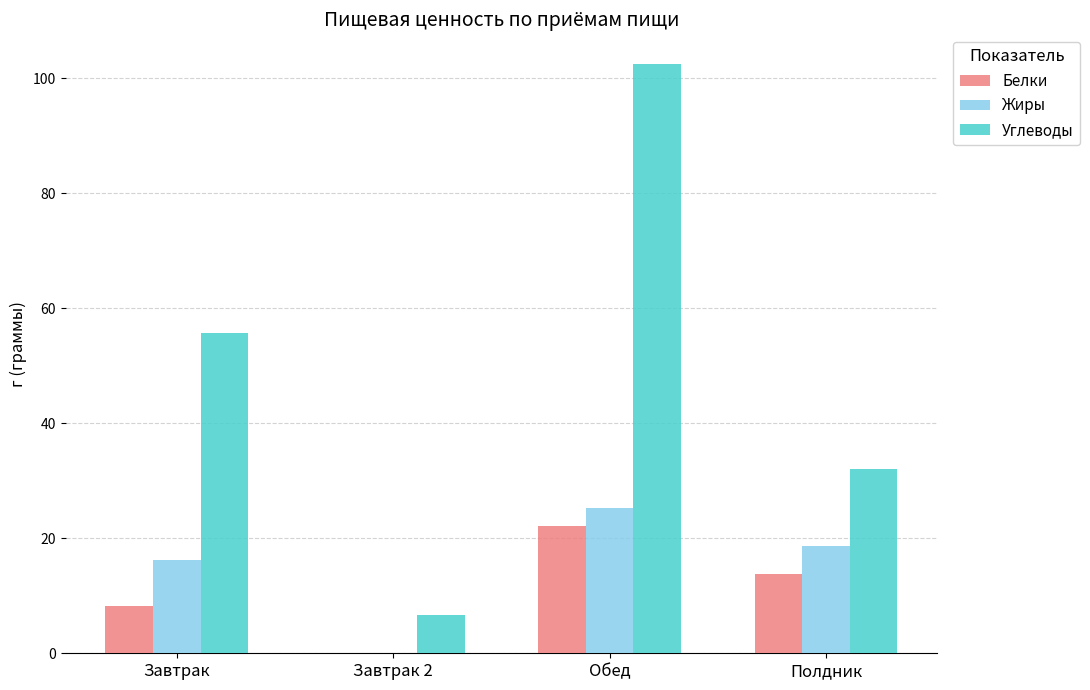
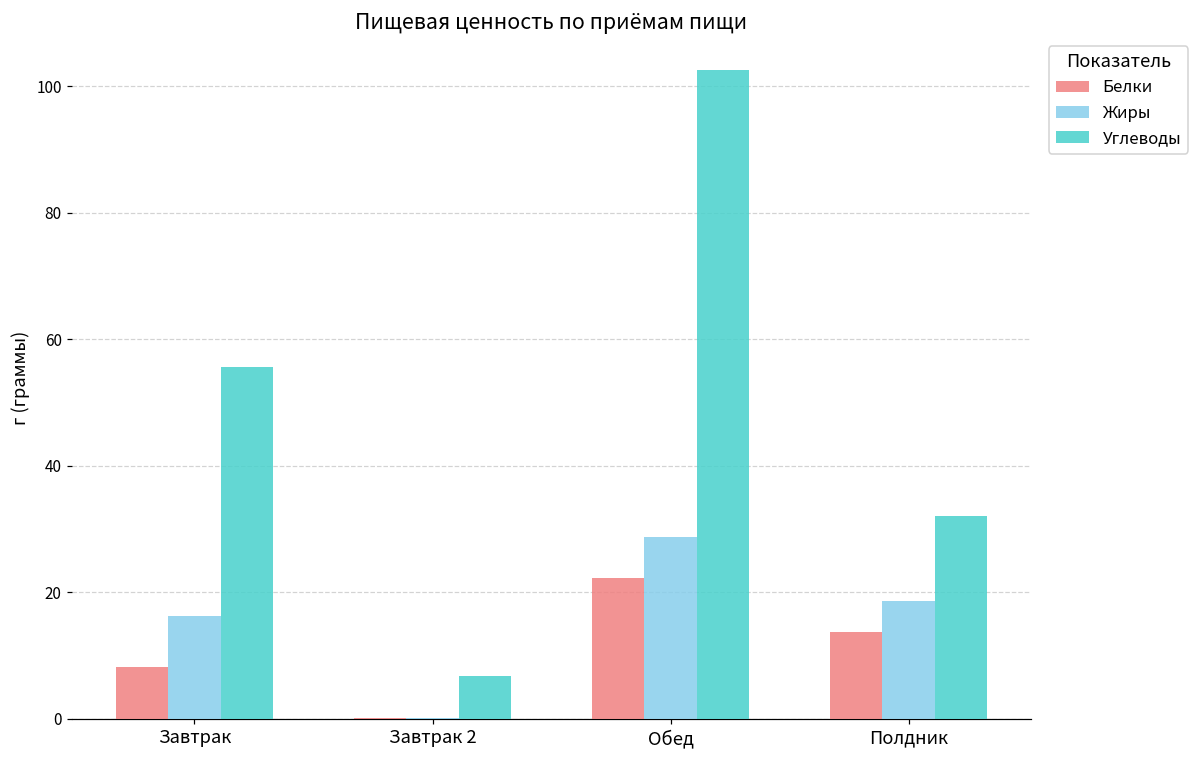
Жиры, Обед: 25 -> 29
